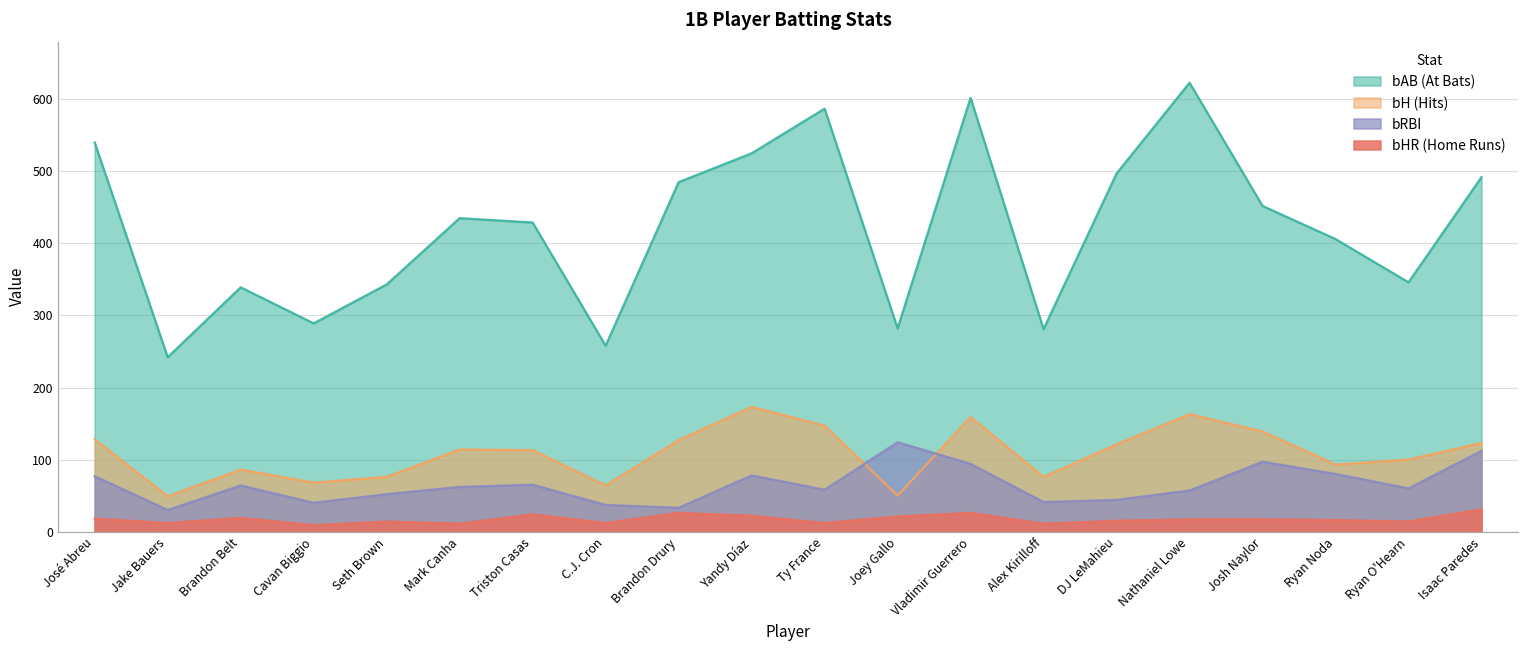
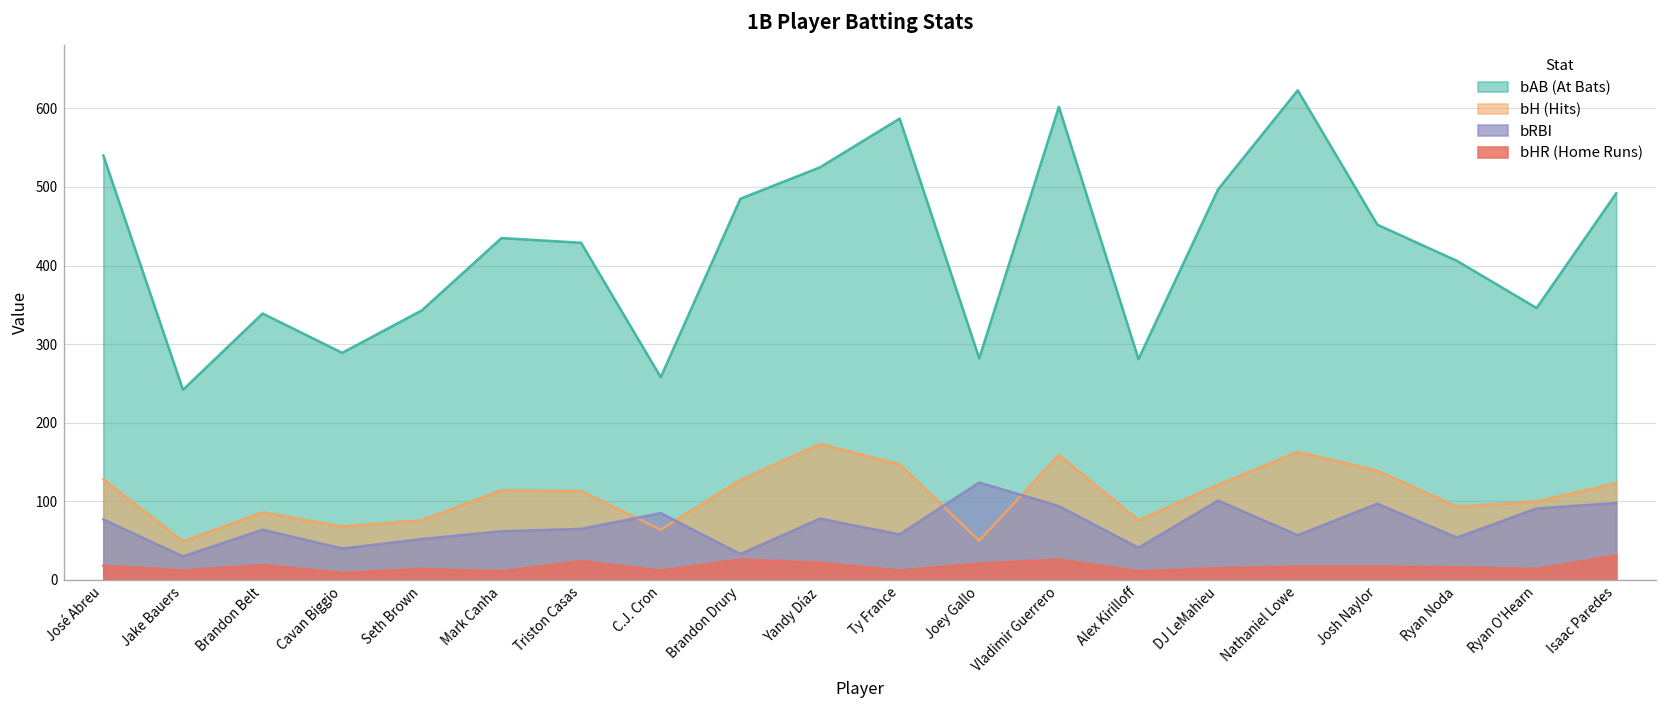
bRBI, C.J. Cron: 40 -> 90
bRBI, DJ LeMahieu: 40 -> 100
bRBI, Ryan Noda: 80 -> 50
bRBI, Ryan O'Hearn: 60 -> 90
bRBI, Isaac Paredes: 110 -> 100
